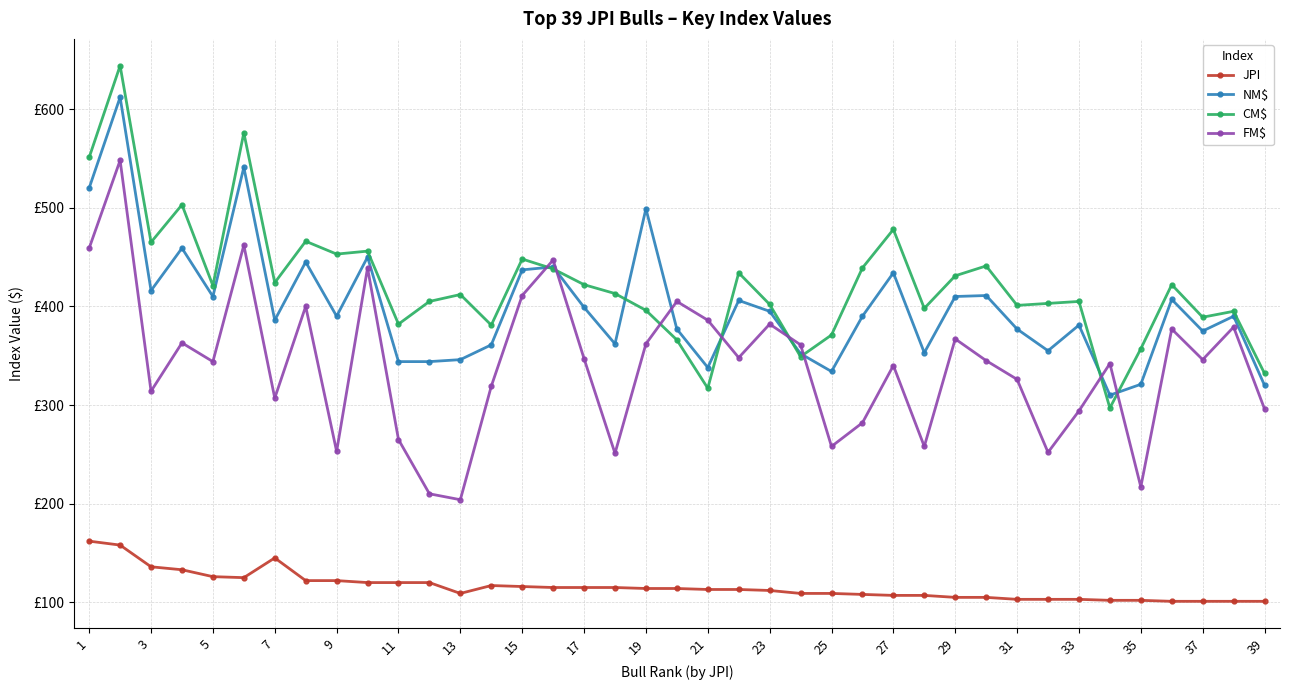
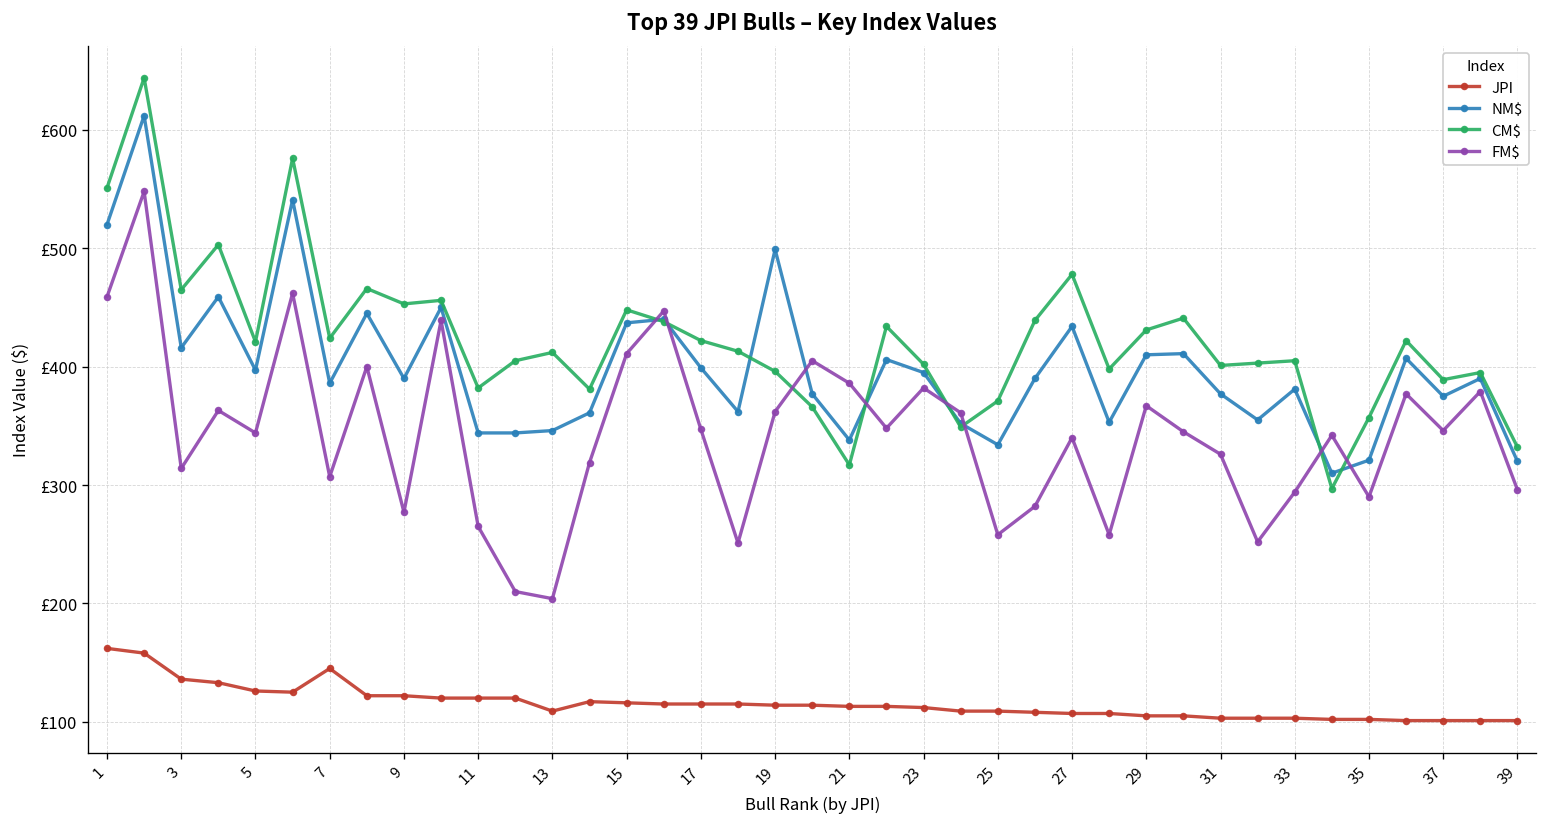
NM$, 5: £410 -> £400
FM$, 9: £250 -> £280
FM$, 35: £220 -> £290
